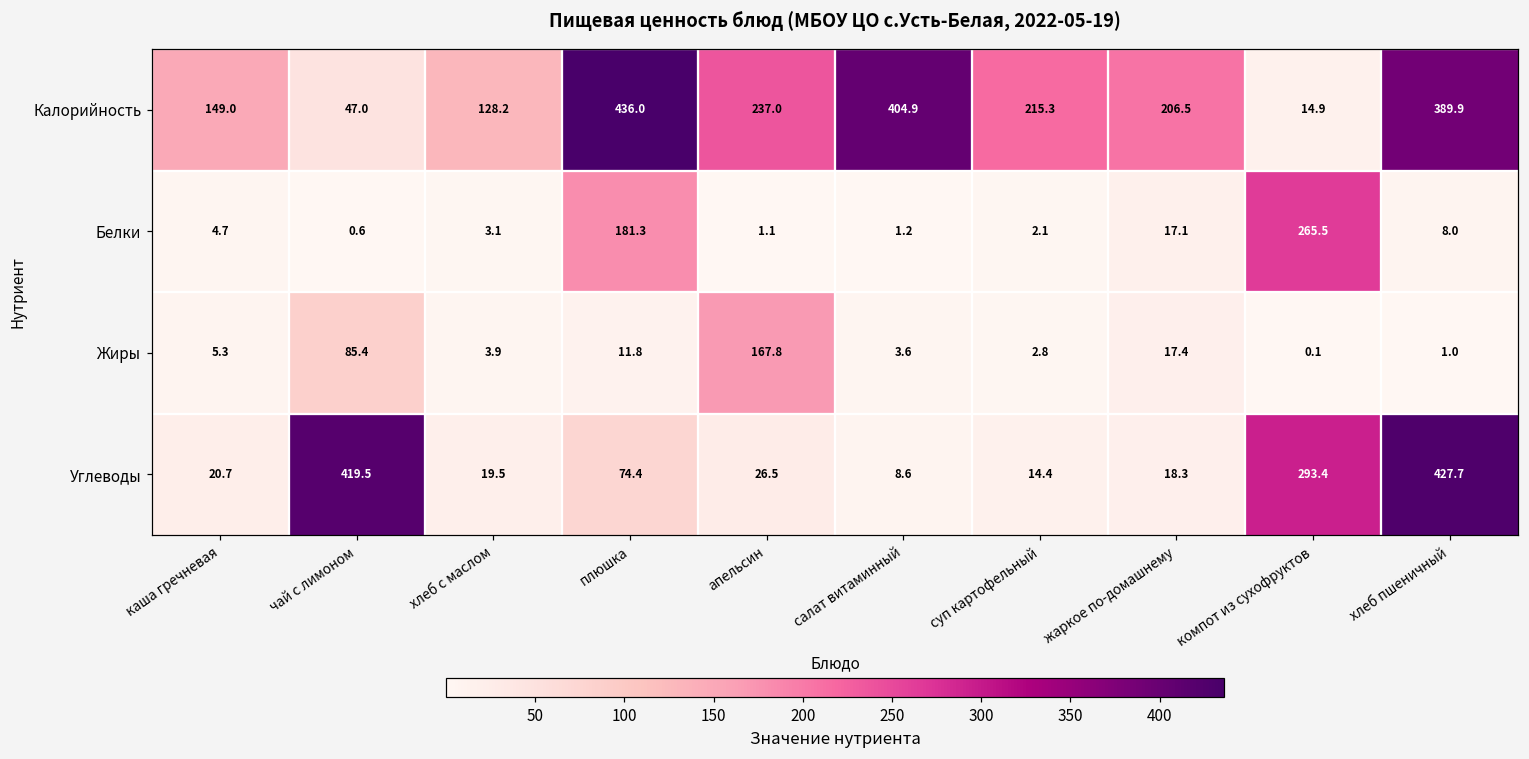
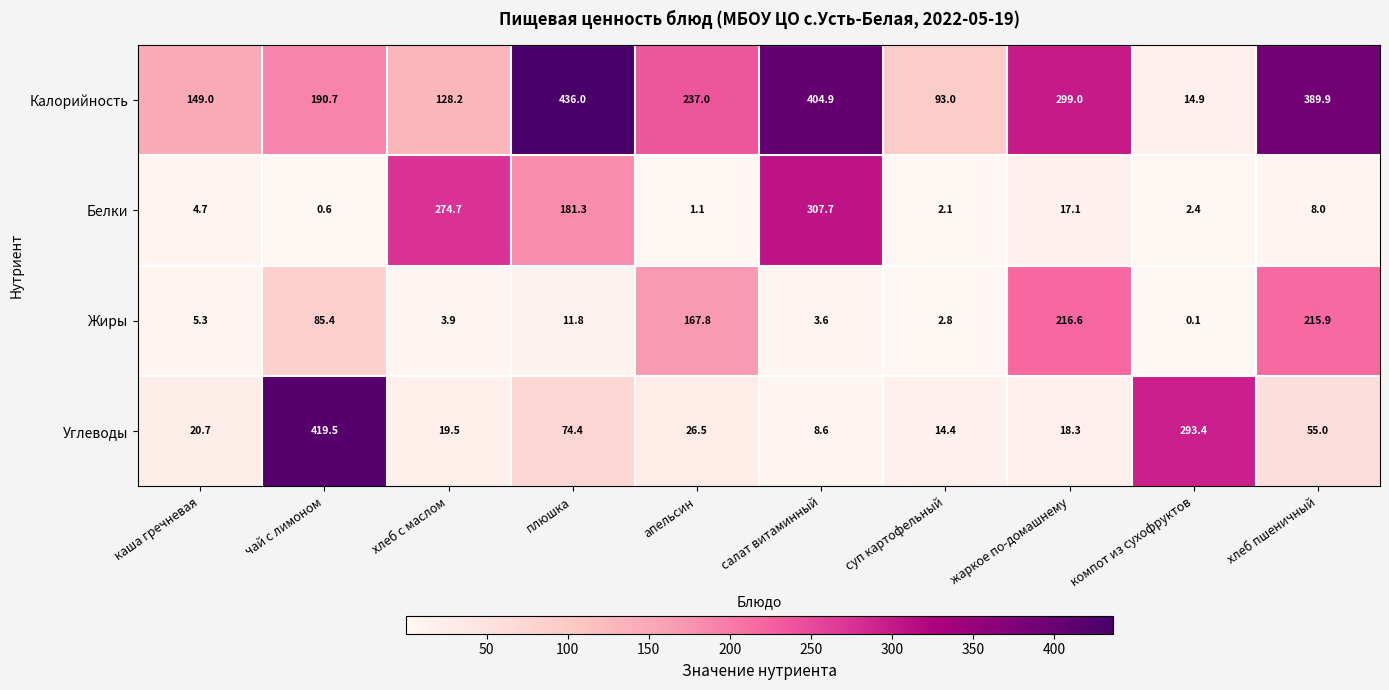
Калорийность, чай с лимоном: 47.0 -> 190.7
Калорийность, суп картофельный: 215.3 -> 93.0
Калорийность, жаркое по-домашнему: 206.5 -> 299.0
Белки, хлеб с маслом: 3.1 -> 274.7
Белки, салат витаминный: 1.2 -> 307.7
Белки, компот из сухофруктов: 265.5 -> 2.4
Жиры, жаркое по-домашнему: 17.4 -> 216.6
Жиры, хлеб пшеничный: 1.0 -> 215.9
Углеводы, хлеб пшеничный: 427.7 -> 55.0
